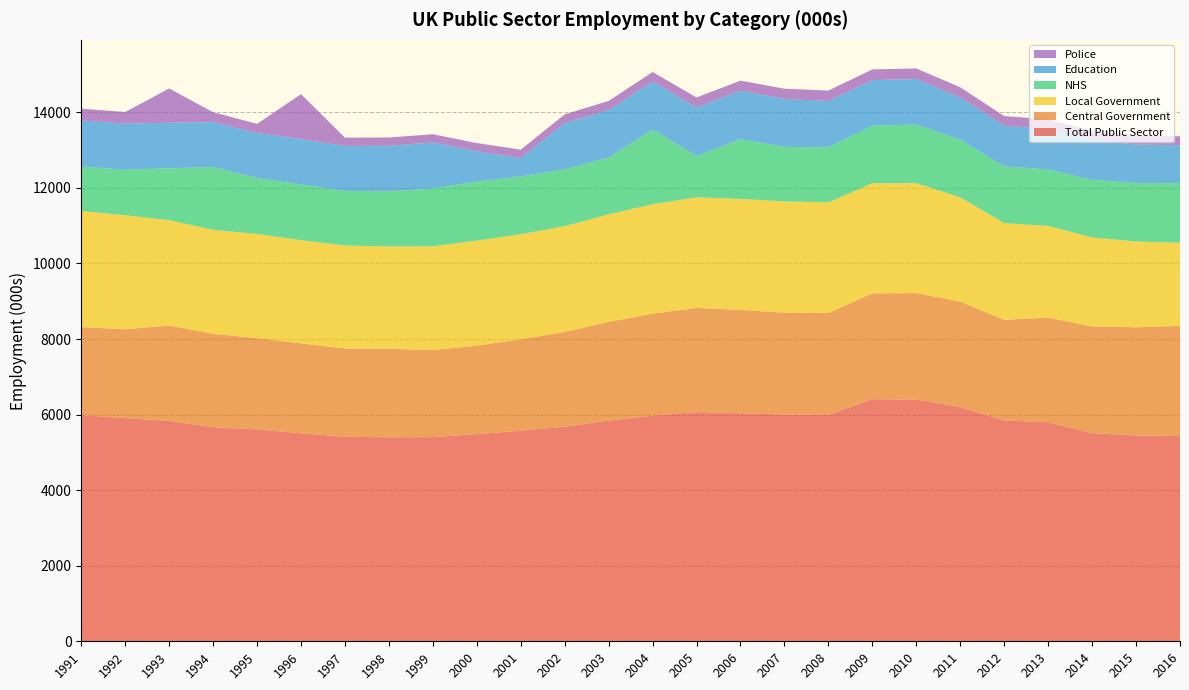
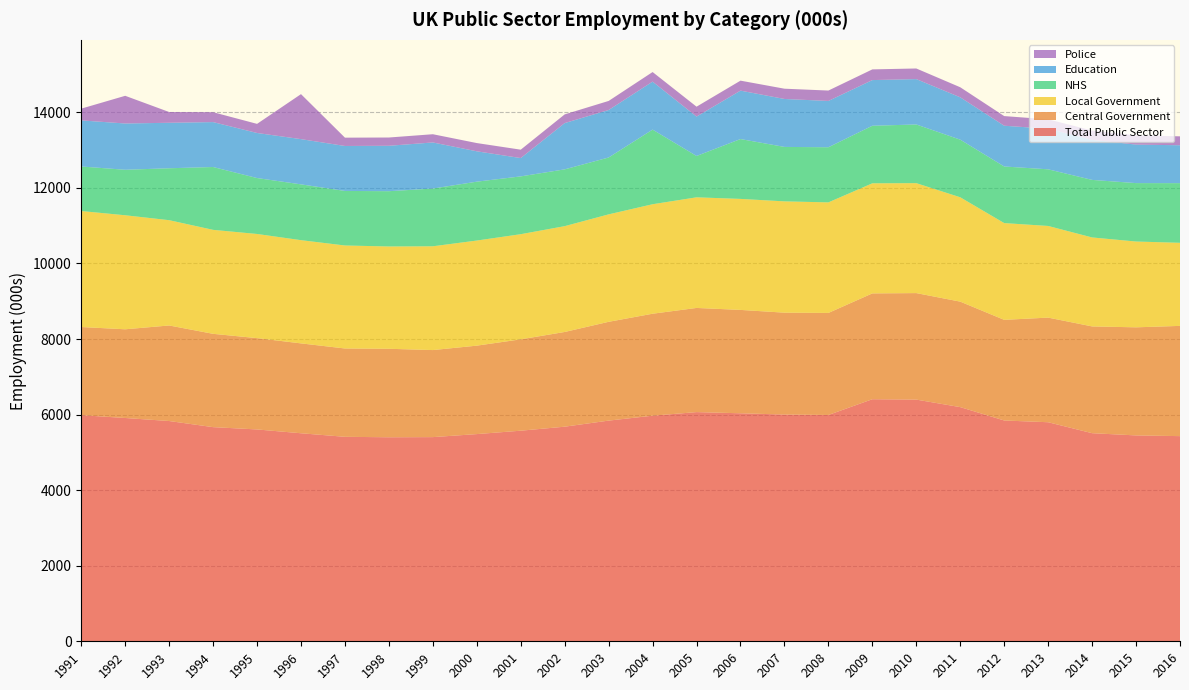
Police, 1992: 300 -> 700
Police, 1993: 900 -> 300
Education, 2005: 1300 -> 1000
